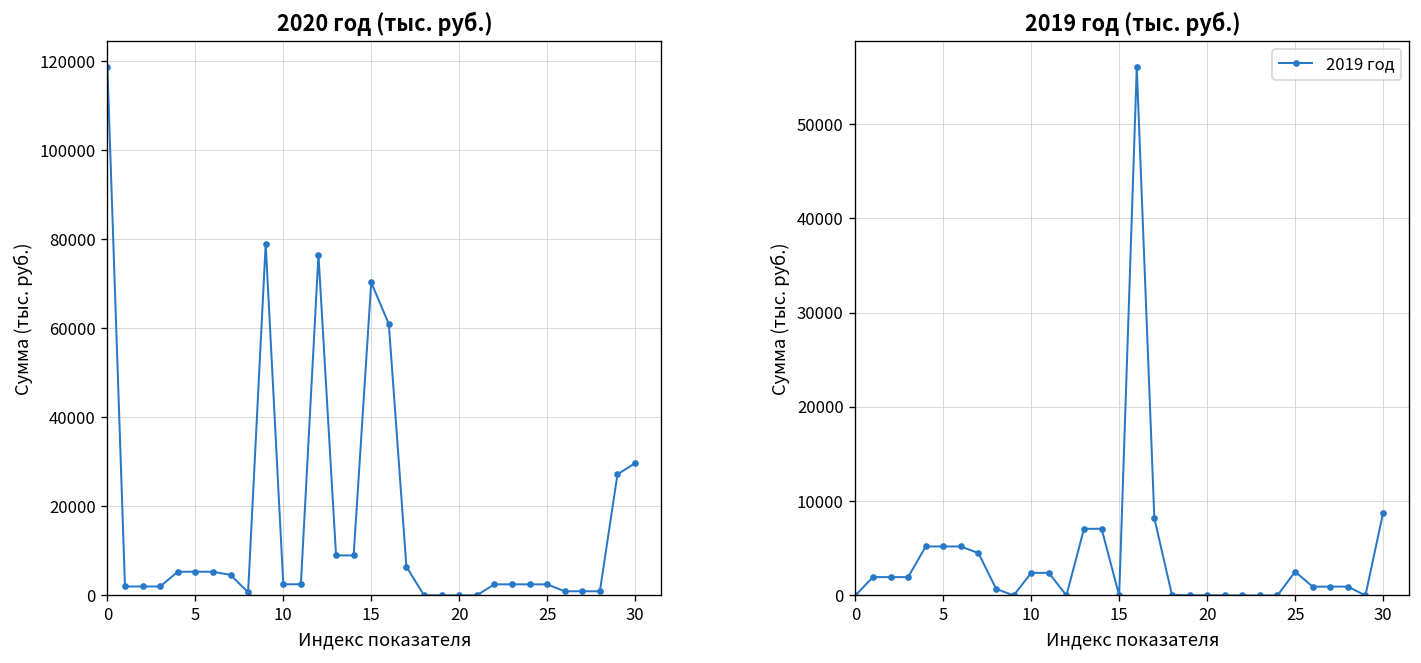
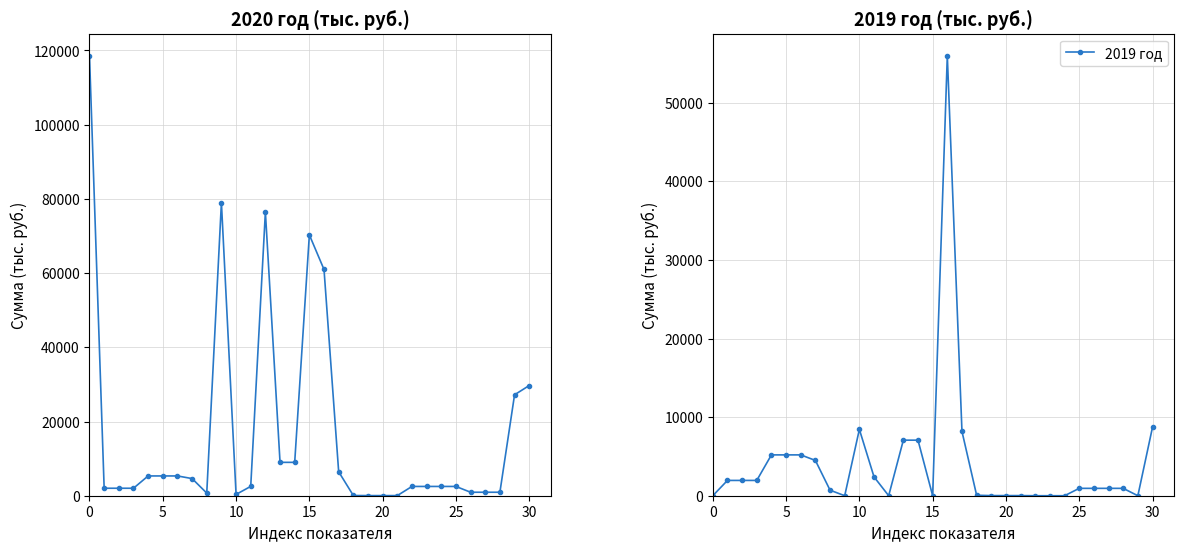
2020 год (тыс. руб.), 10: 3000 -> 0
2019 год (тыс. руб.), 10: 2000 -> 8000
2019 год (тыс. руб.), 25: 3000 -> 1000
